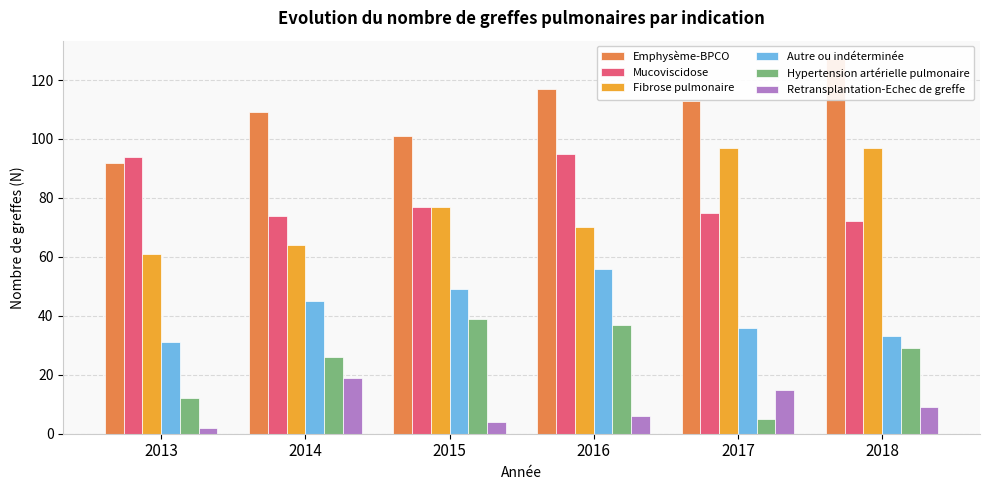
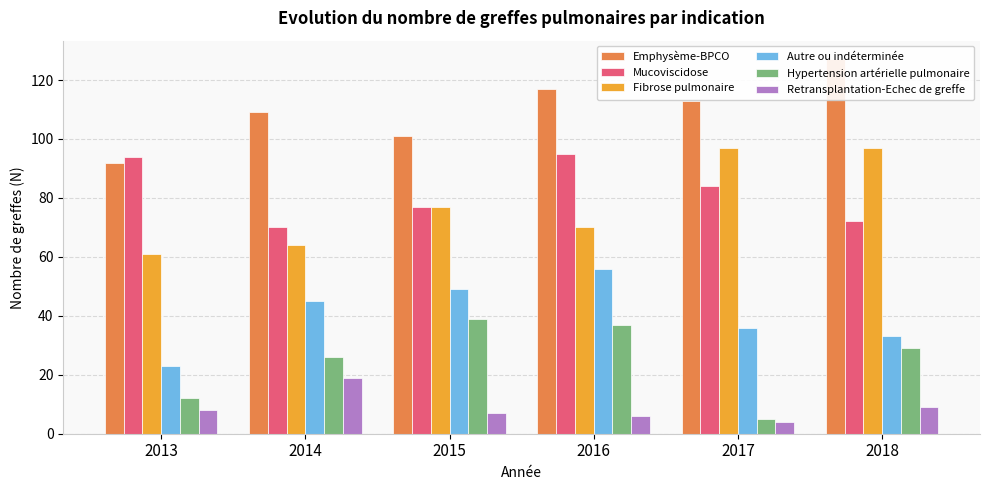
Autre ou indéterminée, 2013: 31 -> 23
Retransplantation-Echec de greffe, 2013: 2 -> 8
Mucoviscidose, 2014: 74 -> 70
Retransplantation-Echec de greffe, 2015: 4 -> 7
Mucoviscidose, 2017: 75 -> 84
Retransplantation-Echec de greffe, 2017: 15 -> 4
